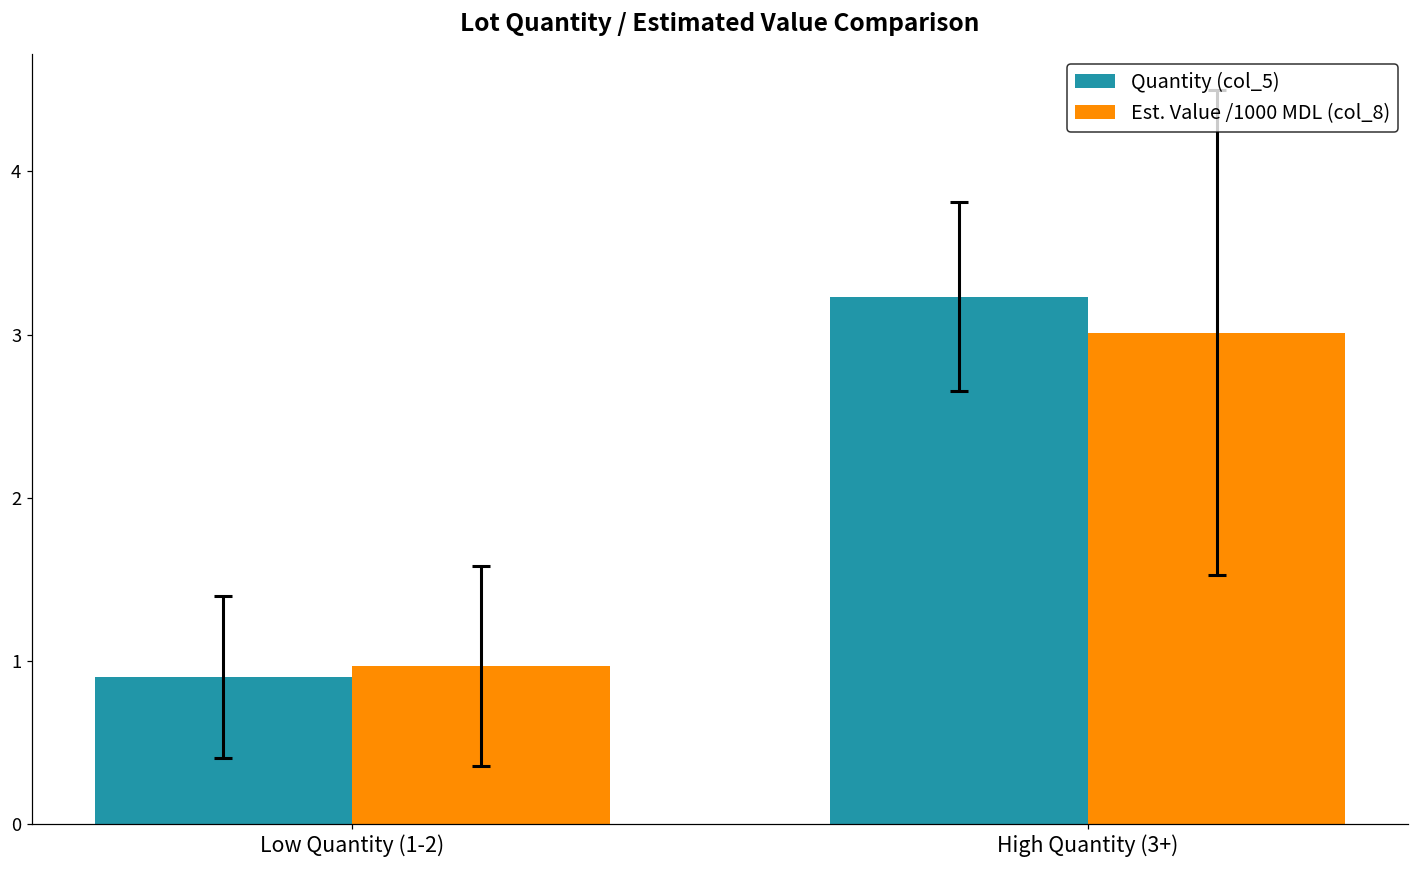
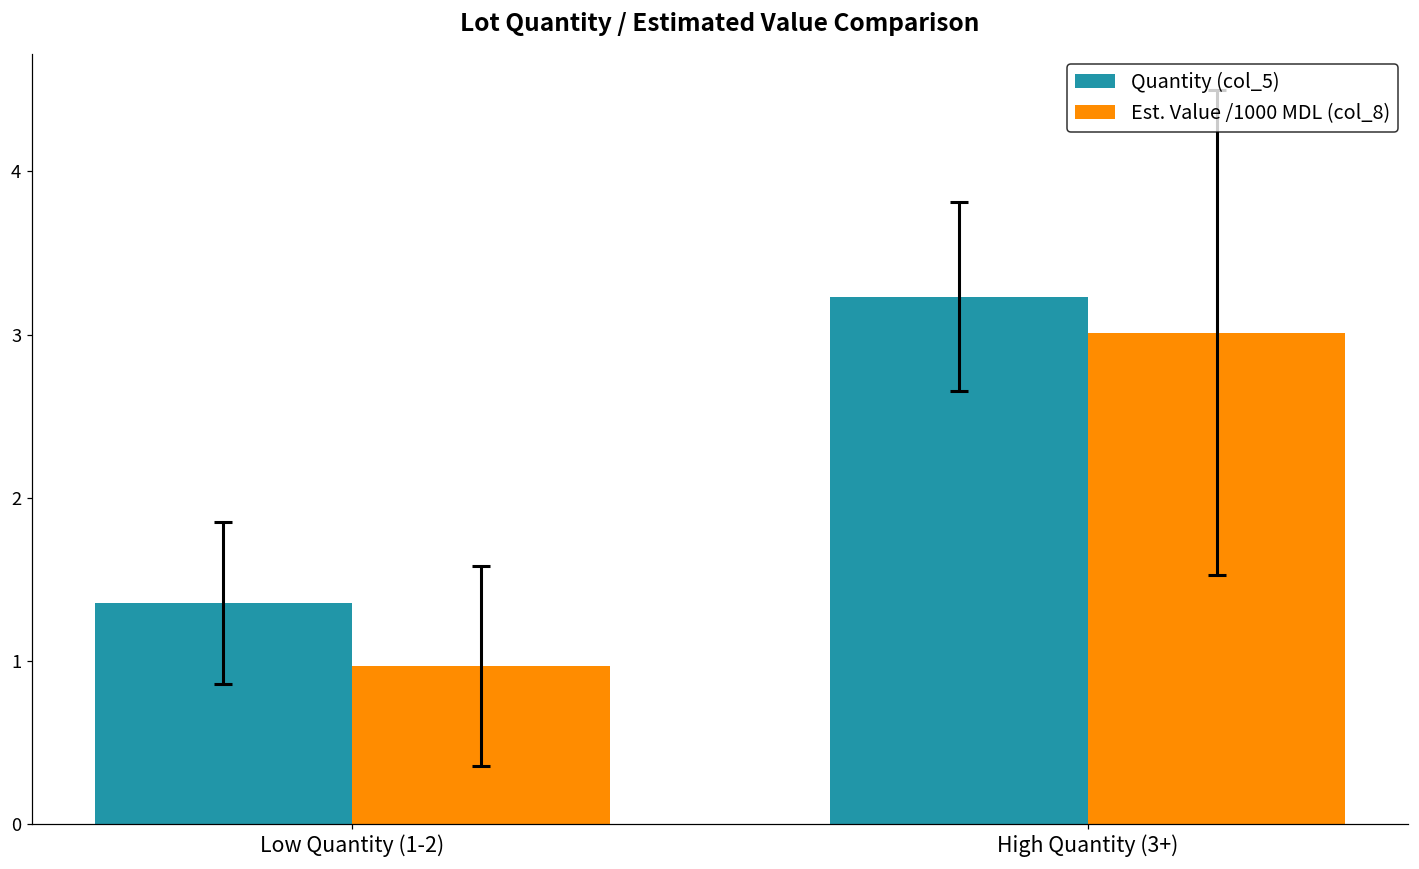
Quantity (col_5), Low Quantity (1-2): 0.90 -> 1.36
